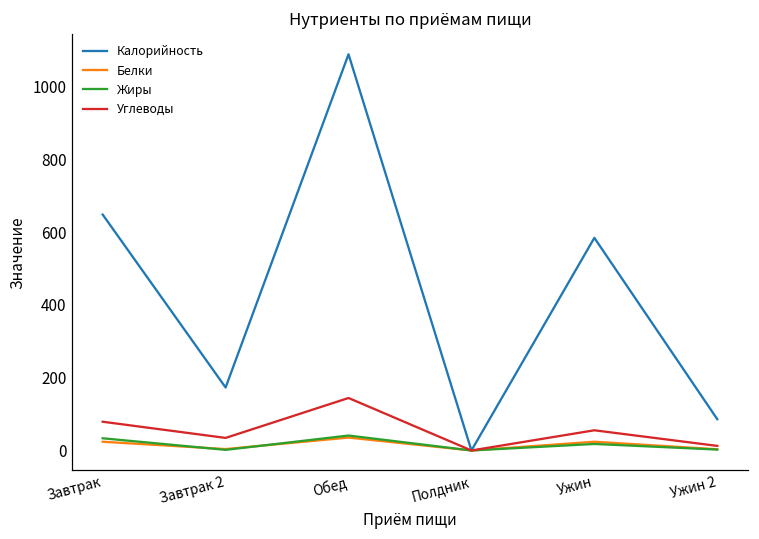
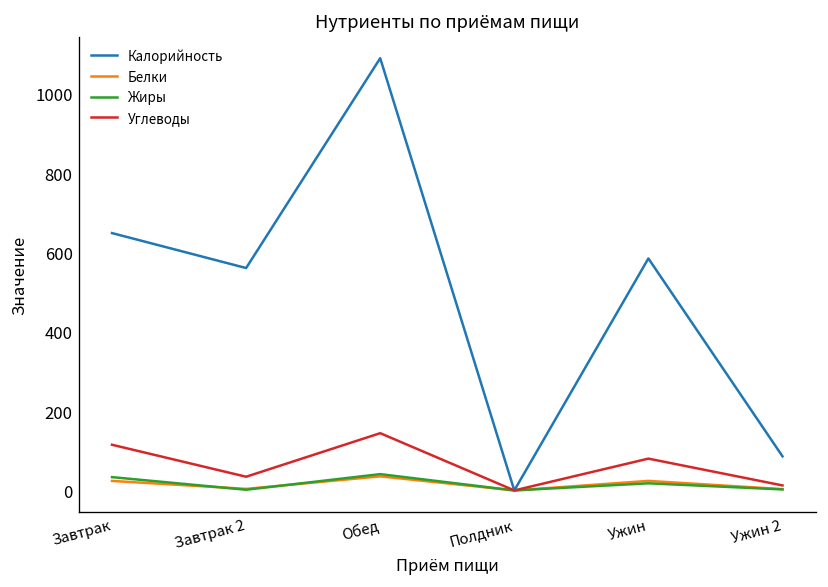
Углеводы, Завтрак: 80 -> 120
Калорийность, Завтрак 2: 170 -> 560
Углеводы, Ужин: 60 -> 80
